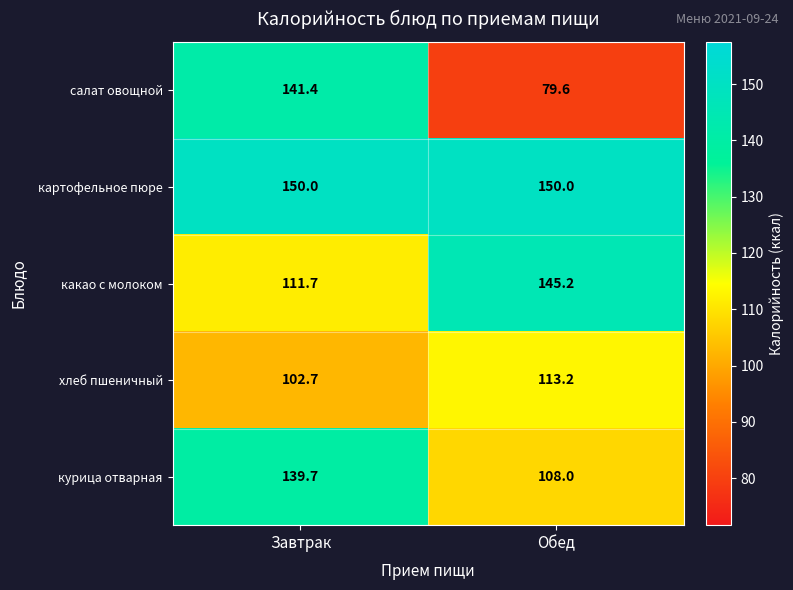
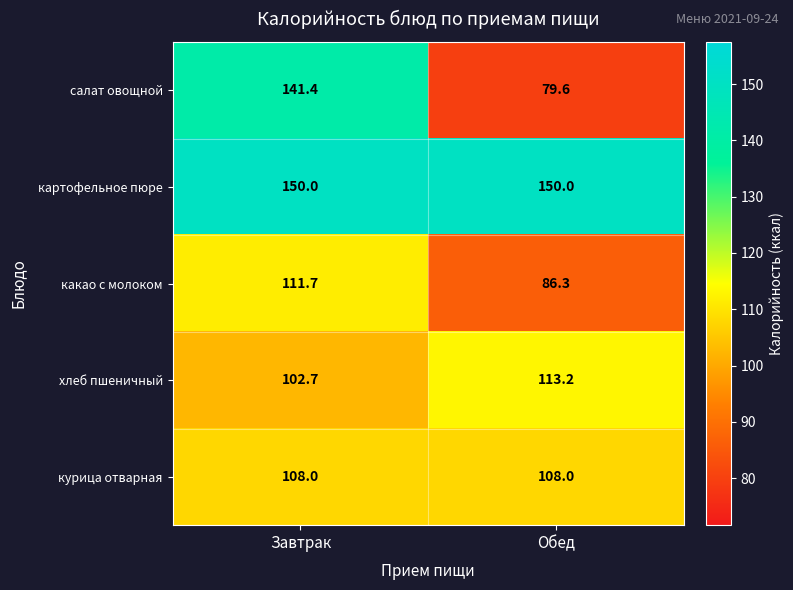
какао с молоком, Обед: 145.2 -> 86.3
курица отварная, Завтрак: 139.7 -> 108.0
